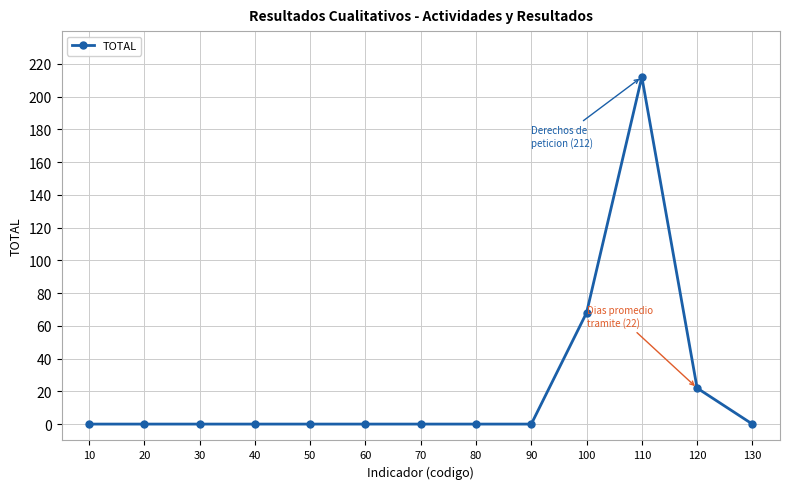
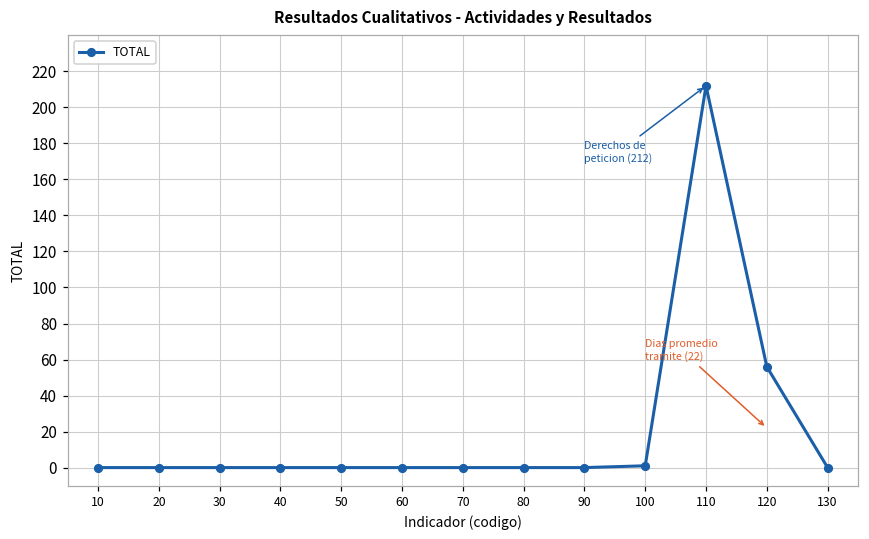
100: 68 -> 1
120: 22 -> 56
